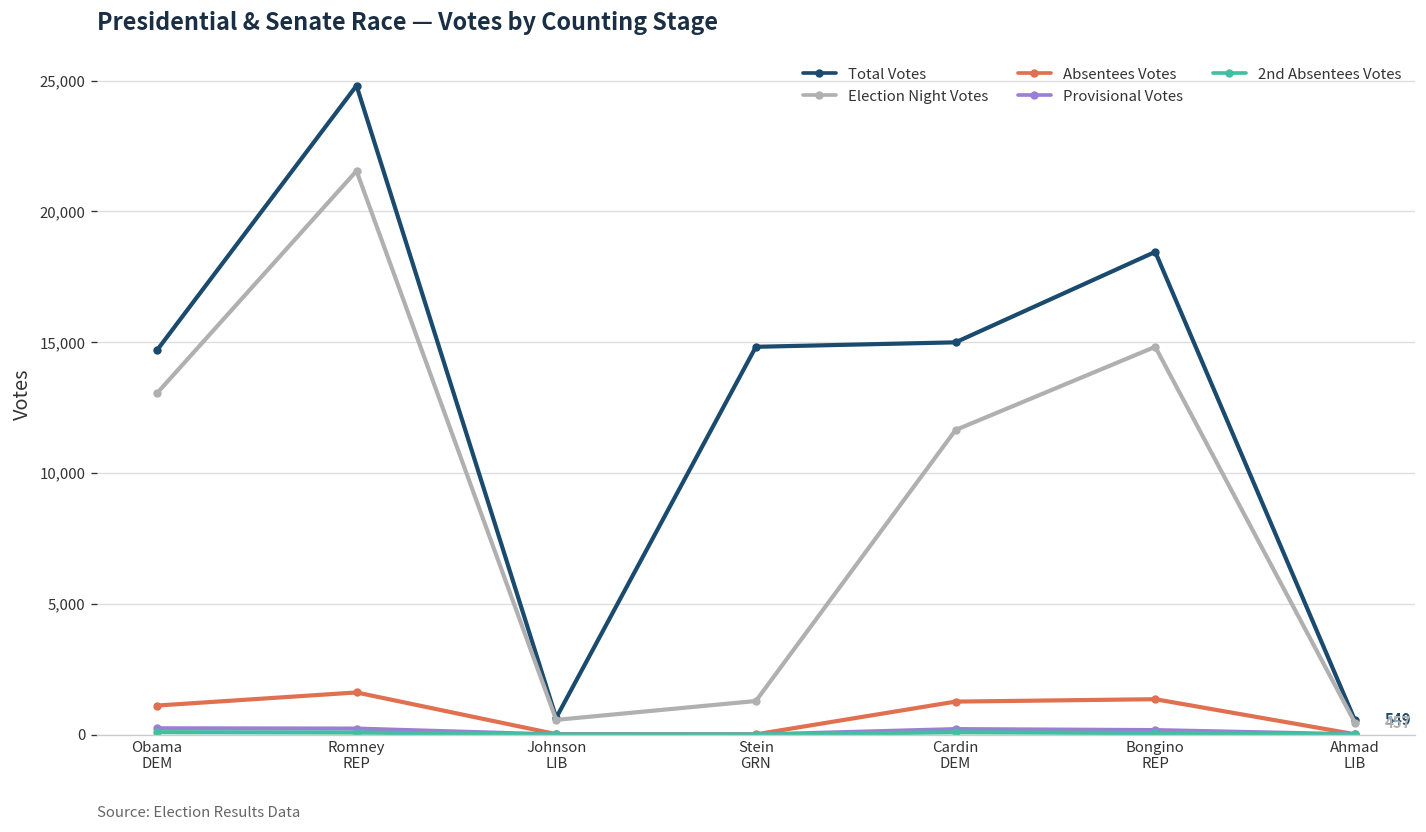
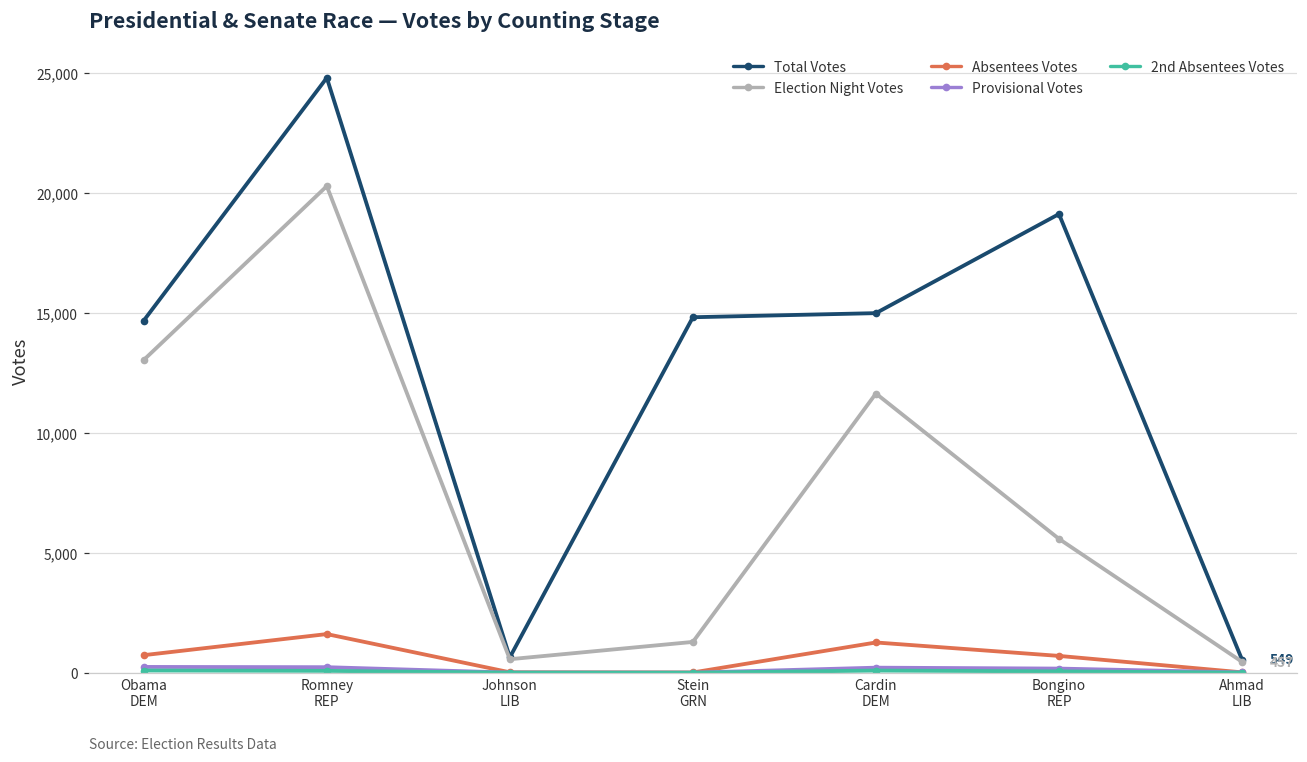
Absentees Votes, Obama DEM: 1,100 -> 700
Election Night Votes, Romney REP: 21,500 -> 20,300
Total Votes, Bongino REP: 18,500 -> 19,100
Election Night Votes, Bongino REP: 14,800 -> 5,600
Absentees Votes, Bongino REP: 1,400 -> 700
